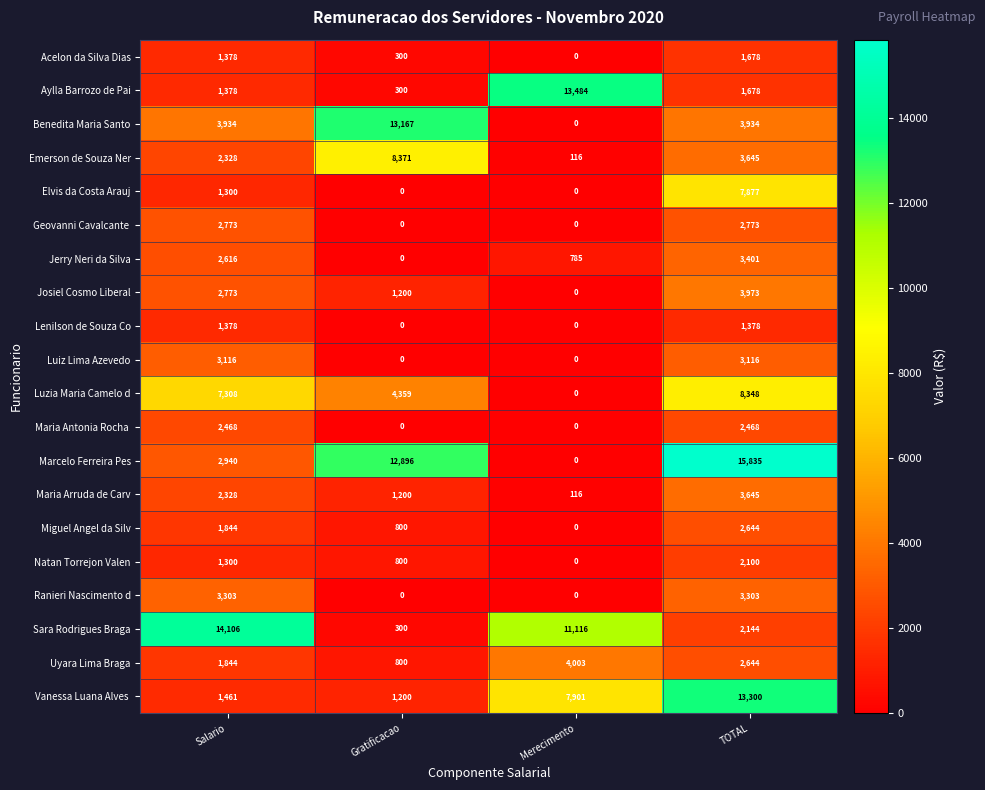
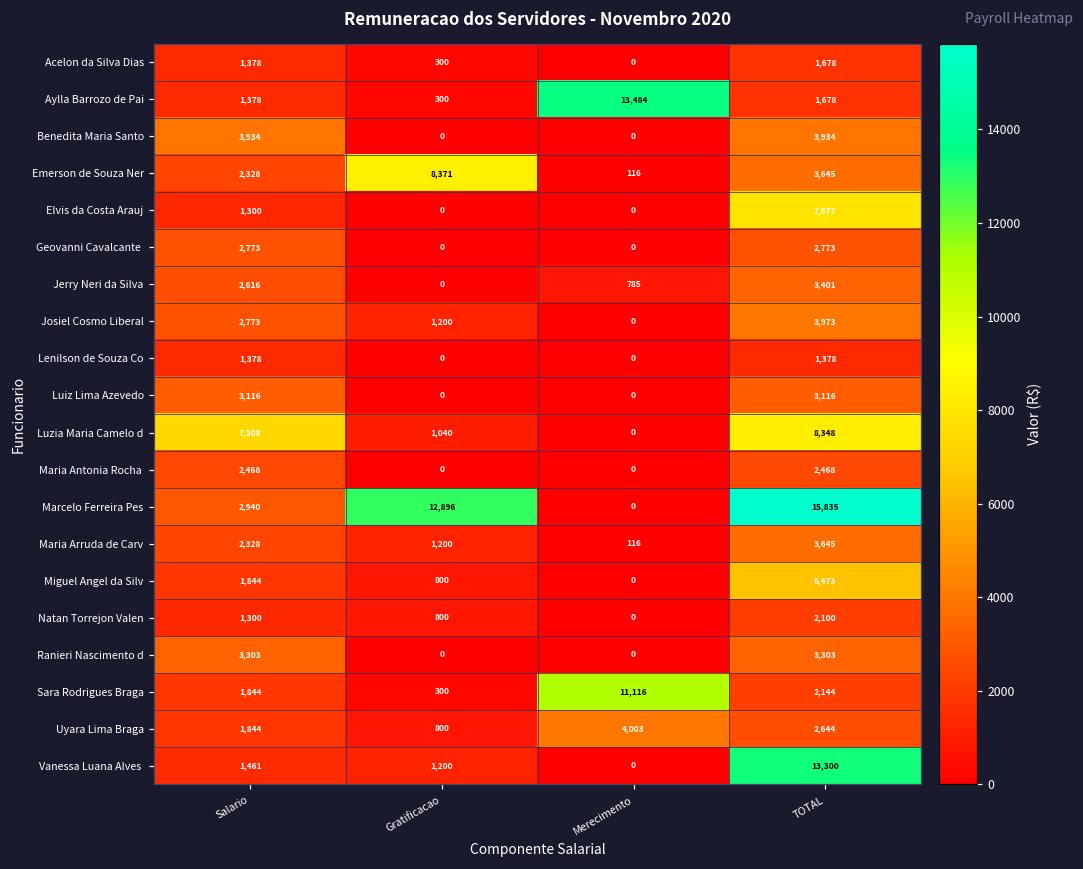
Benedita Maria Santo, Gratificacao: 13,167 -> 0
Luzia Maria Camelo d, Gratificacao: 4,359 -> 1,040
Miguel Angel da Silv, TOTAL: 2,644 -> 6,473
Sara Rodrigues Braga, Salario: 14,106 -> 1,844
Vanessa Luana Alves, Merecimento: 7,901 -> 0
